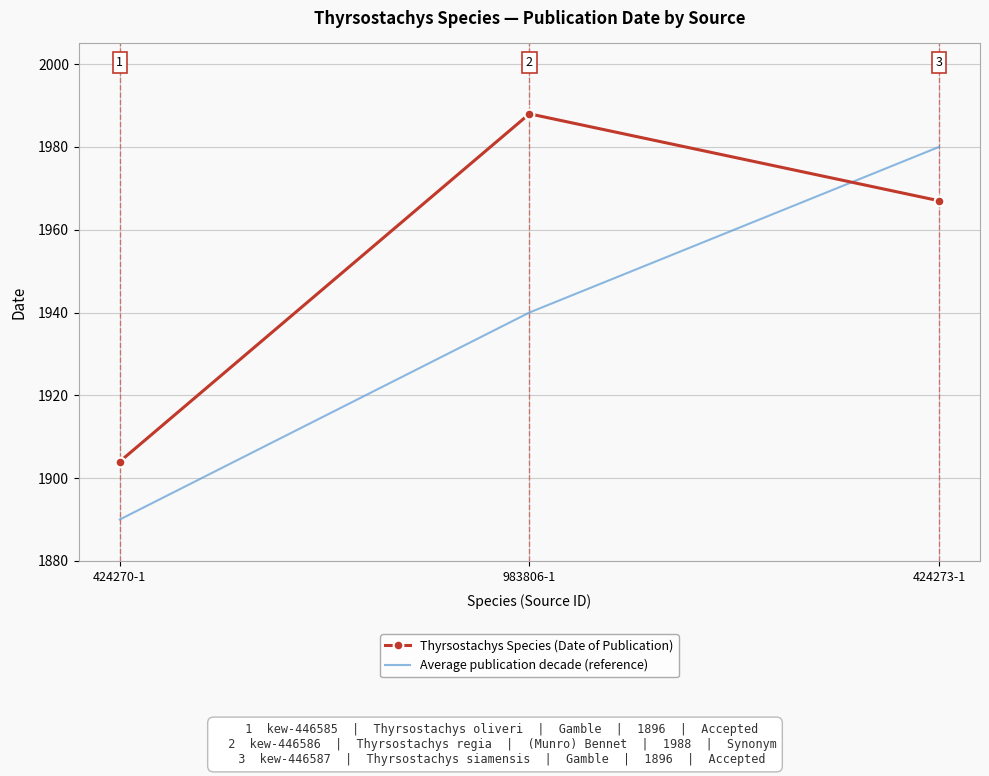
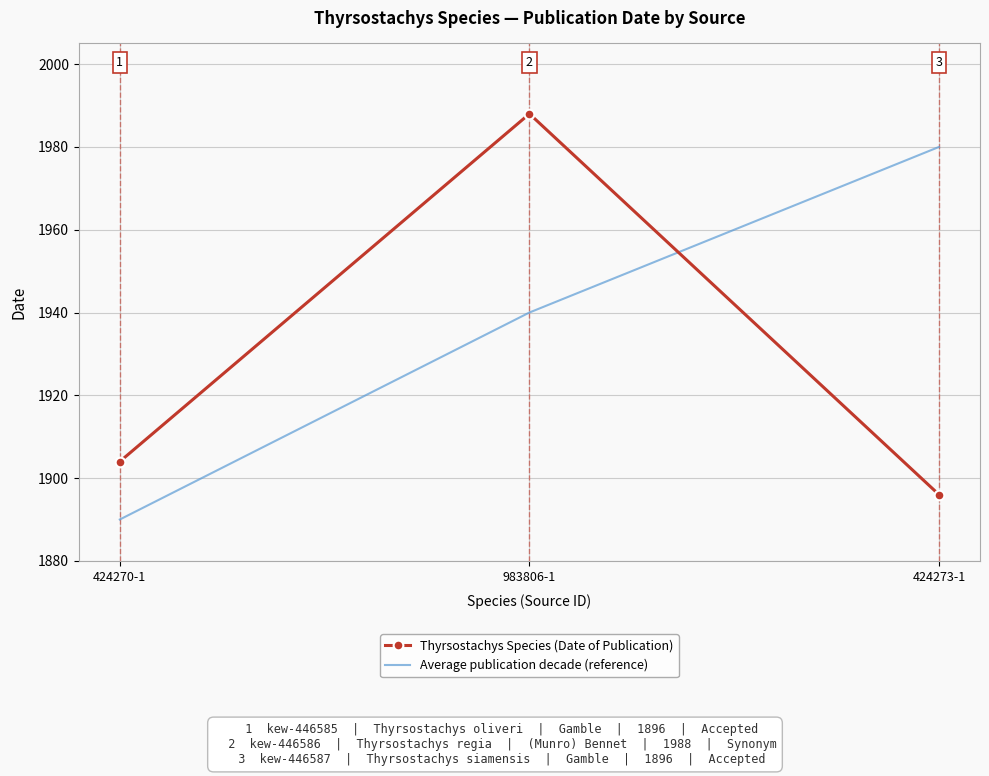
Thyrsostachys Species (Date of Publication), 424273-1: 1967 -> 1896
